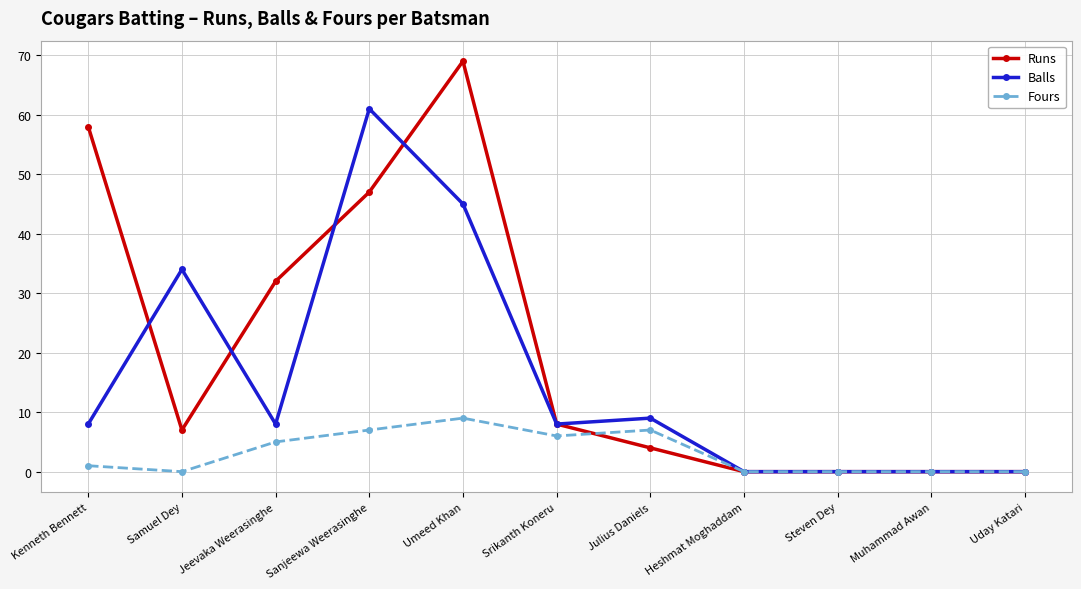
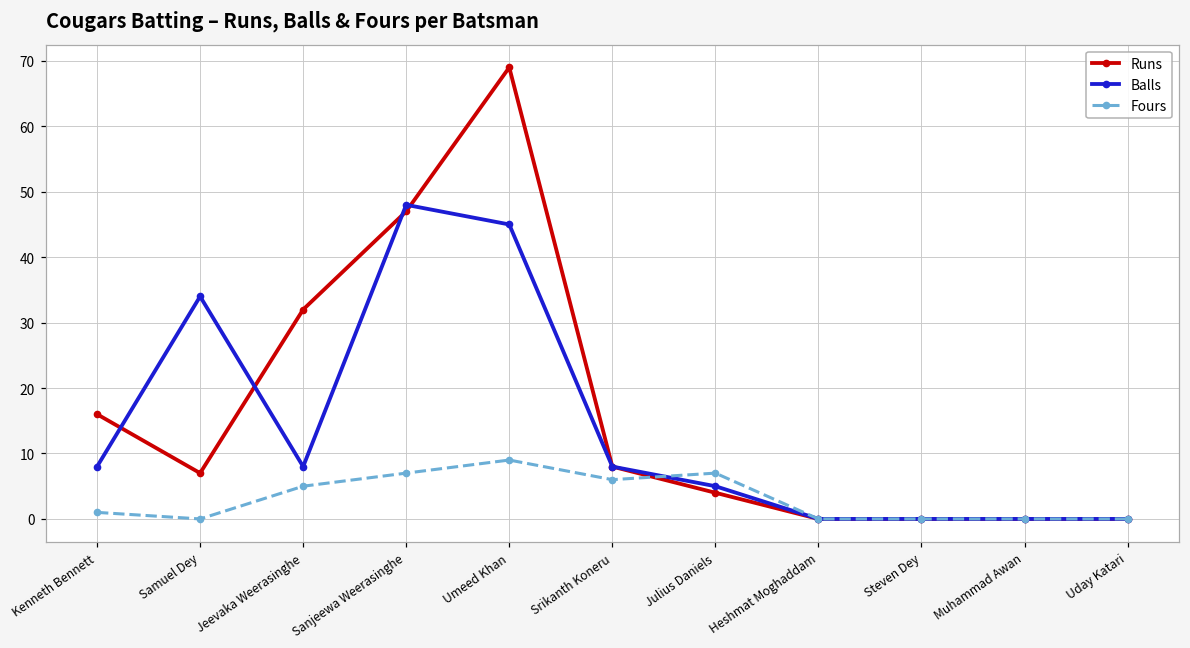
Runs, Kenneth Bennett: 58 -> 16
Balls, Sanjeewa Weerasinghe: 61 -> 48
Balls, Julius Daniels: 9 -> 5
